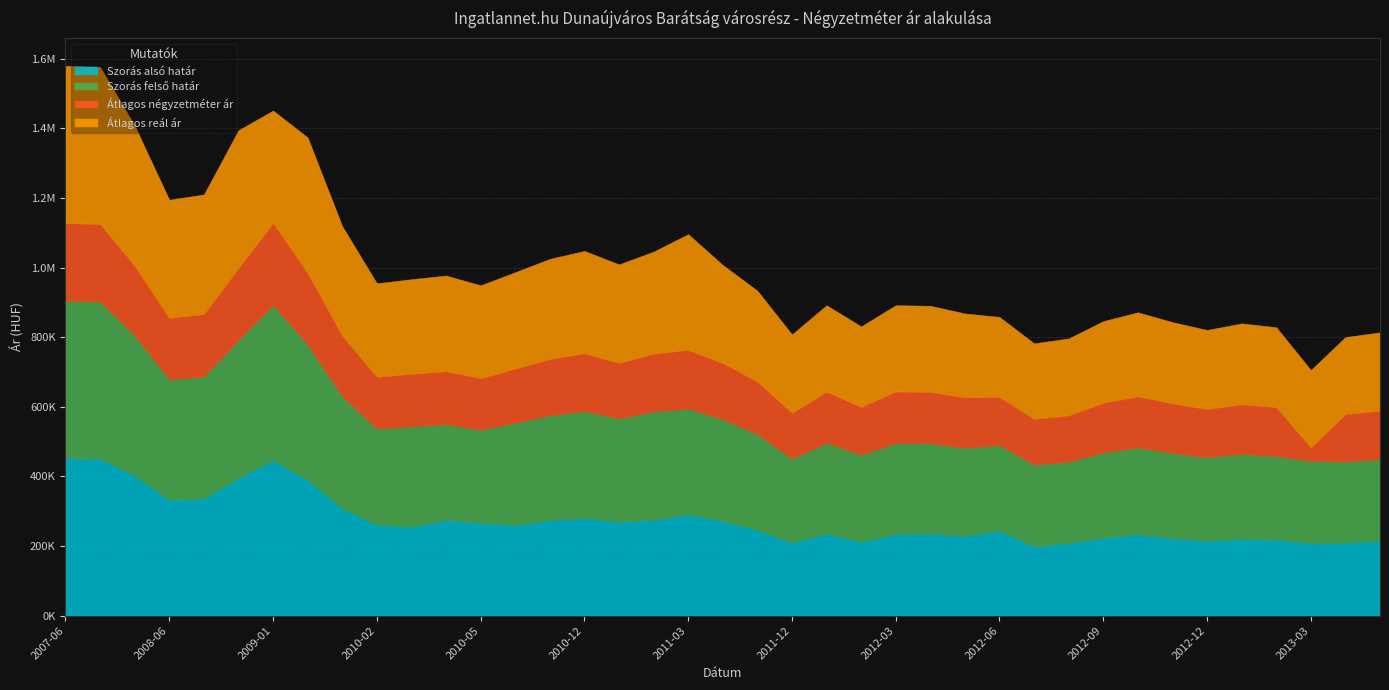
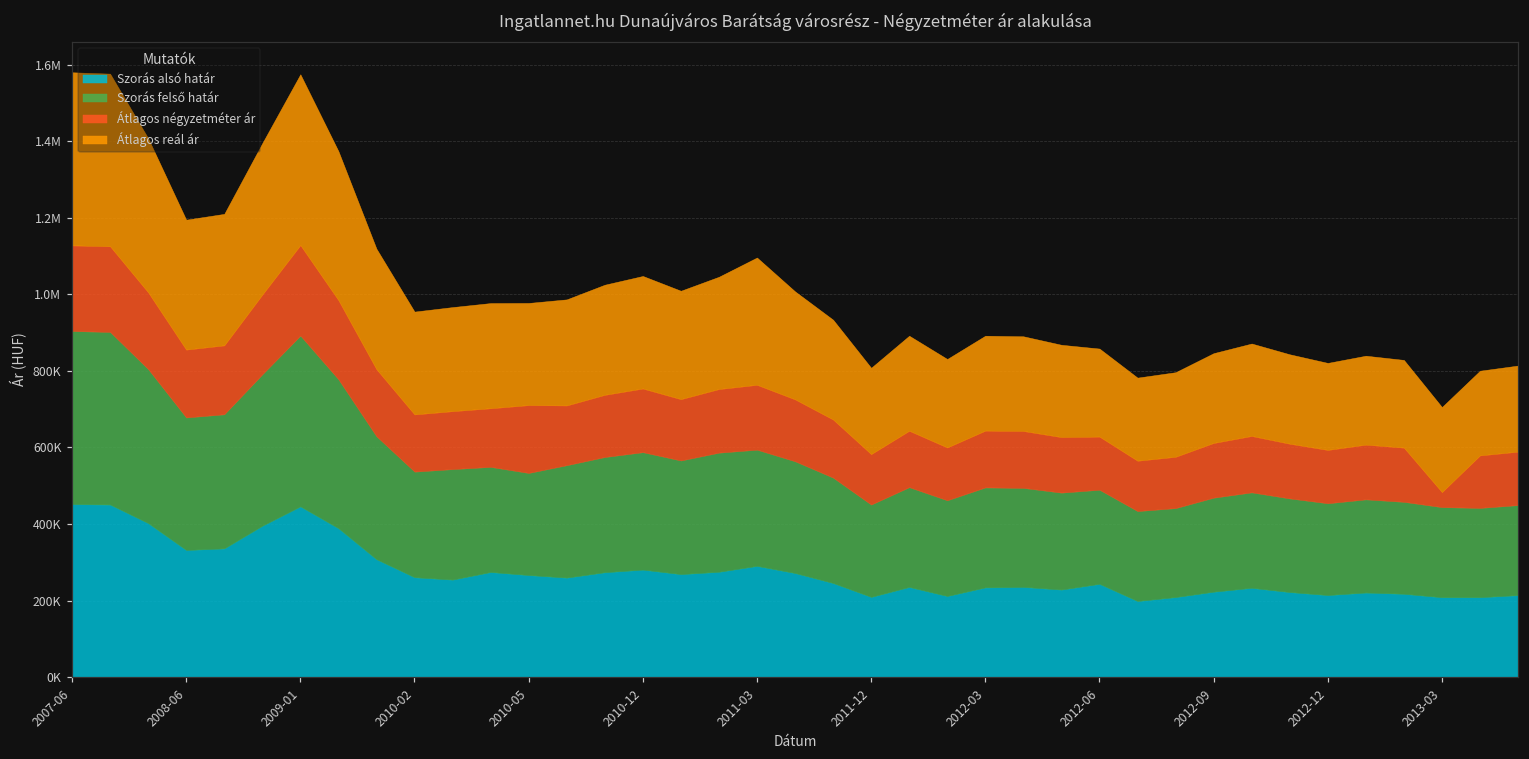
Átlagos reál ár, 2009-01: 320000 -> 450000
Átlagos négyzetméter ár, 2010-05: 150000 -> 180000
